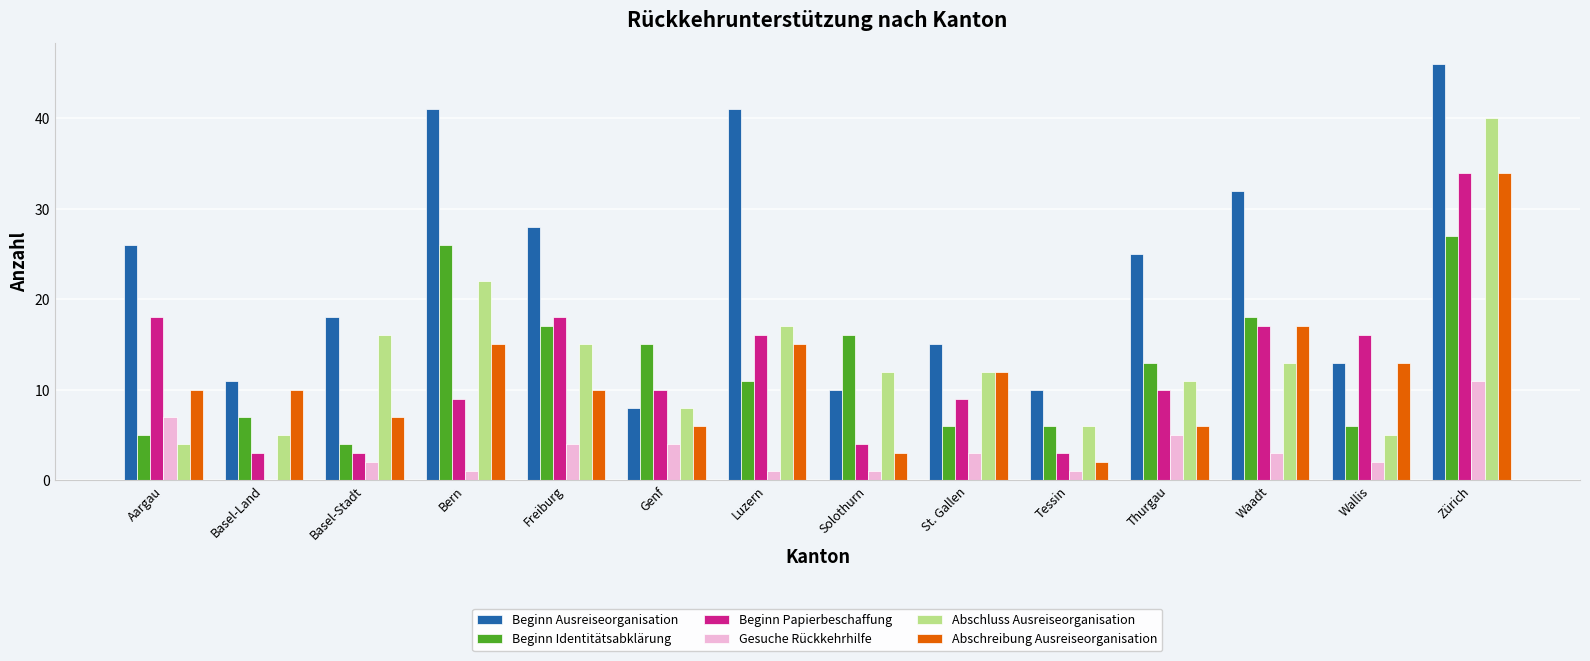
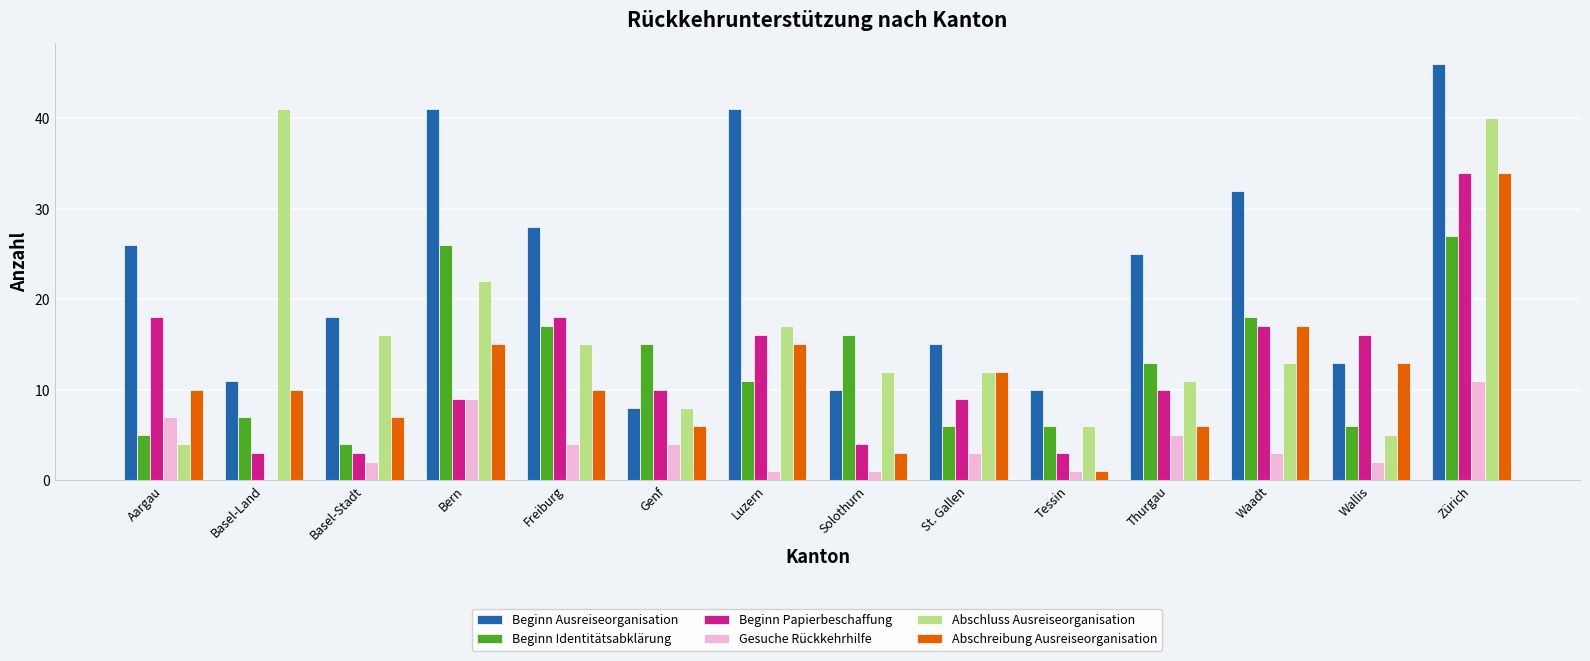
Abschluss Ausreiseorganisation, Basel-Land: 5 -> 41
Gesuche Rückkehrhilfe, Bern: 1 -> 9
Abschreibung Ausreiseorganisation, Tessin: 2 -> 1
